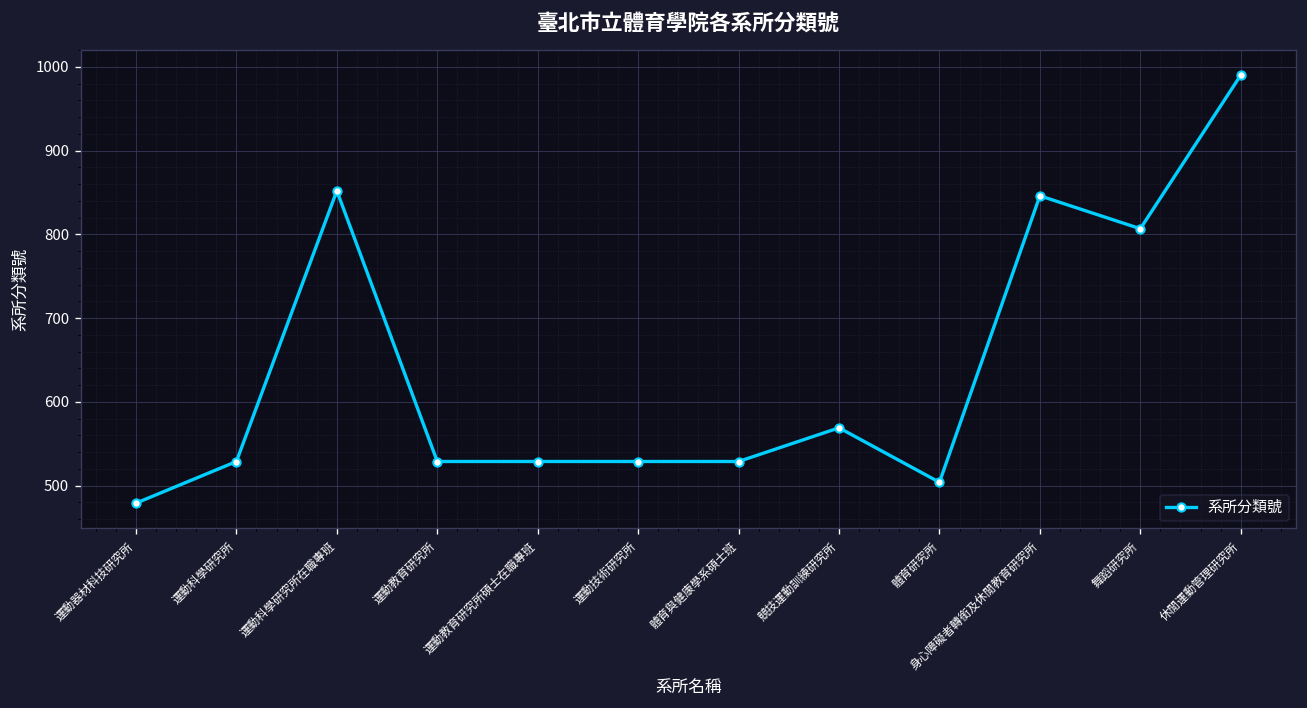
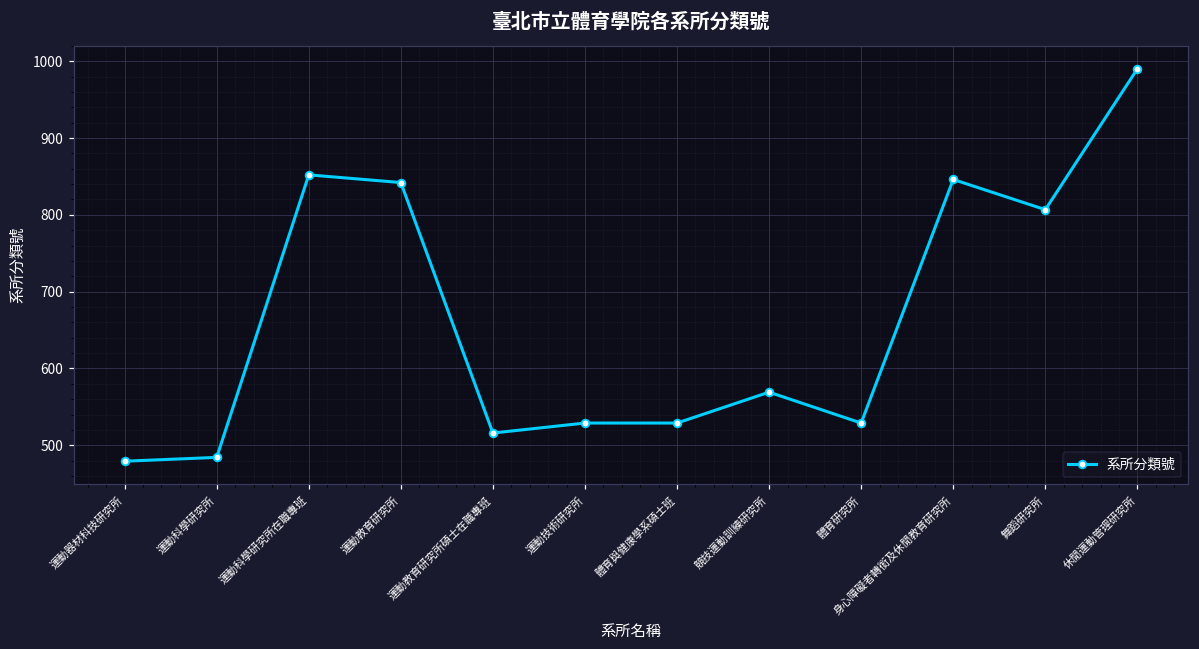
運動科學研究所: 530 -> 480
運動教育研究所: 530 -> 840
運動教育研究所碩士在職專班: 530 -> 520
體育研究所: 500 -> 530
